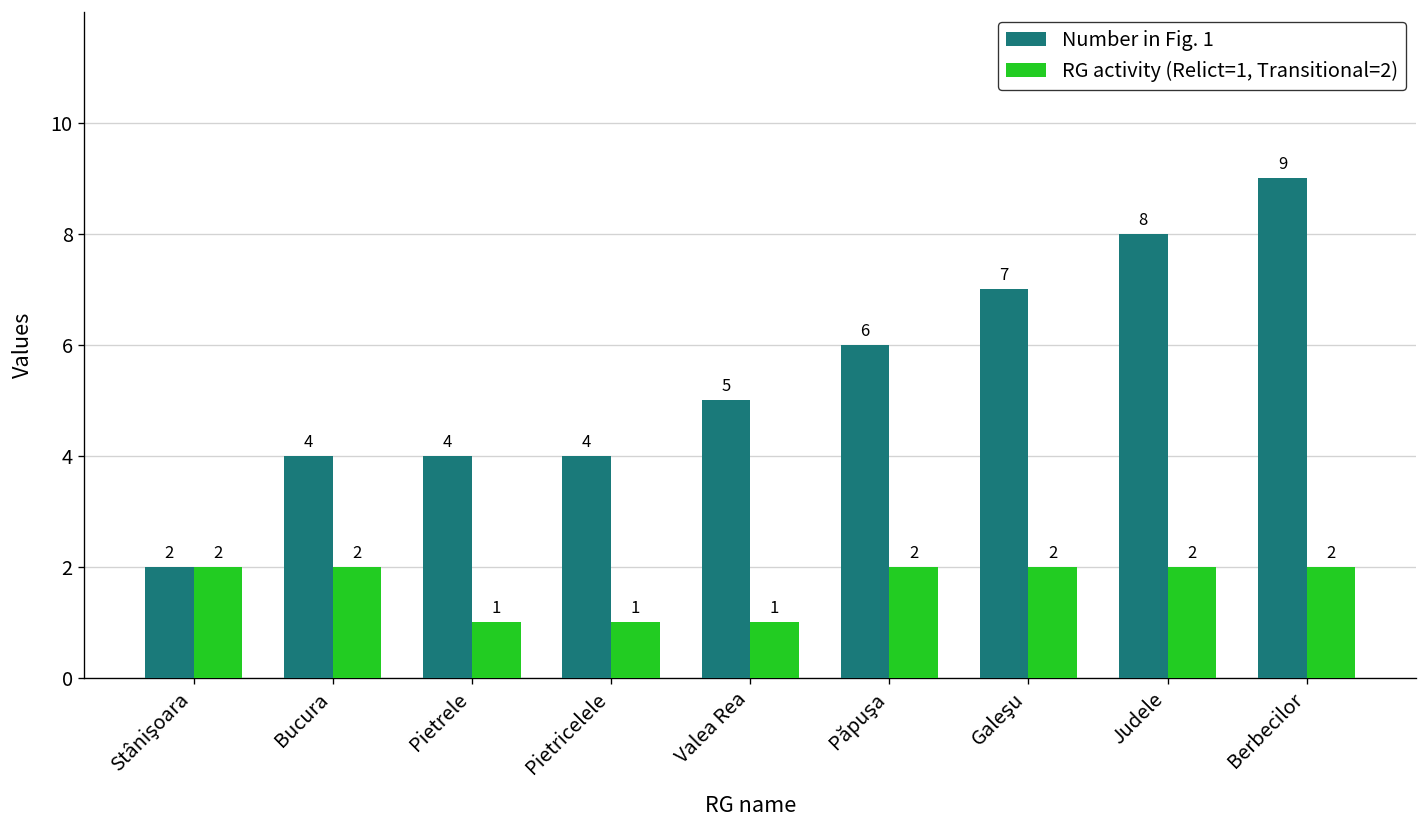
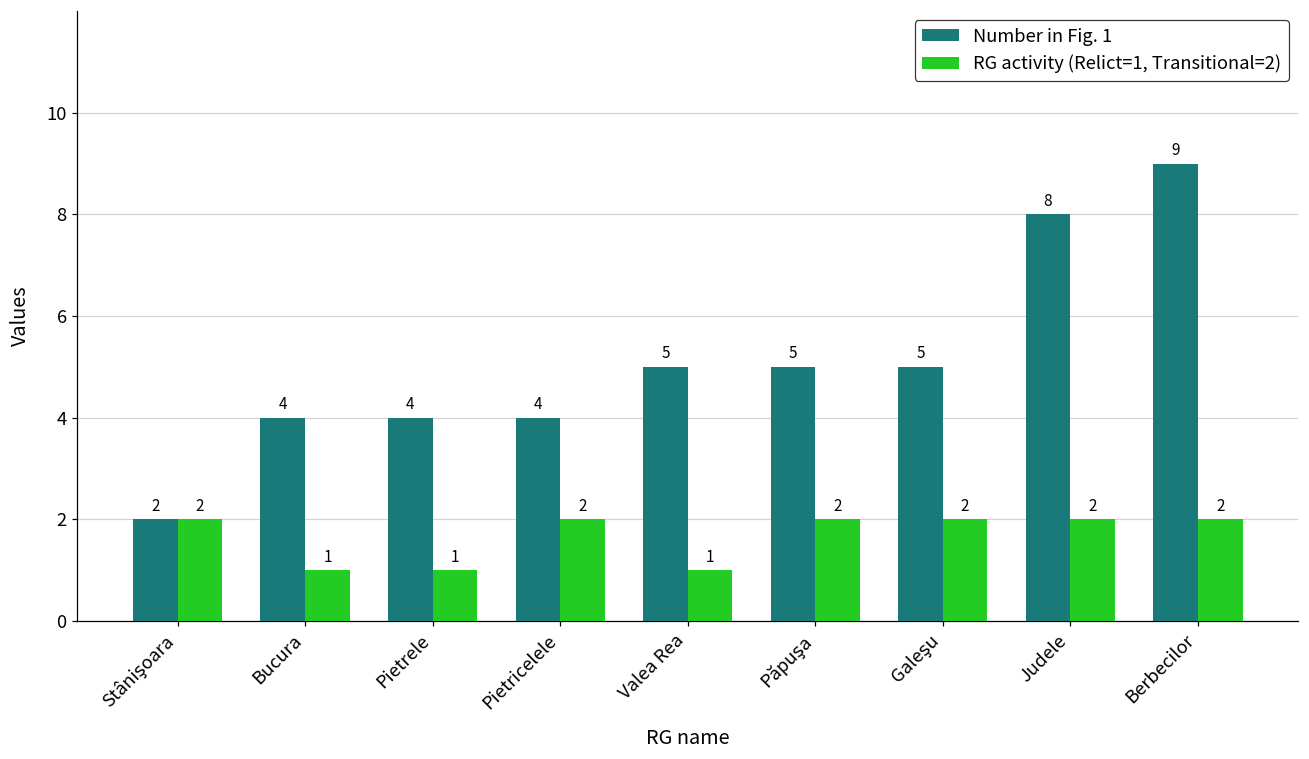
RG activity (Relict=1, Transitional=2), Bucura: 2 -> 1
RG activity (Relict=1, Transitional=2), Pietricelele: 1 -> 2
Number in Fig. 1, Păpuşa: 6 -> 5
Number in Fig. 1, Galeşu: 7 -> 5
